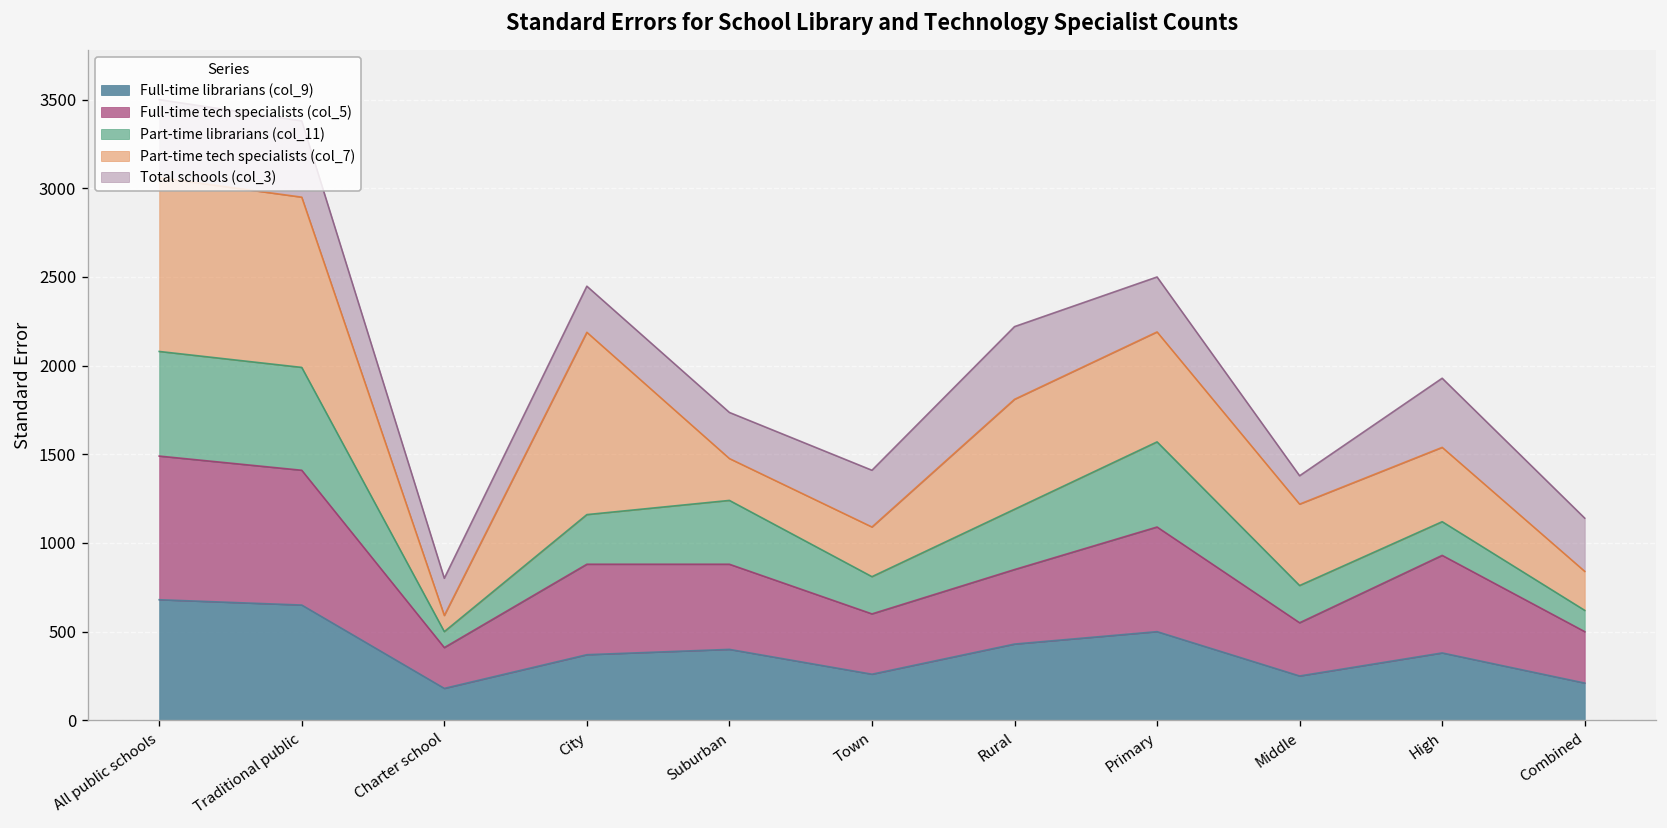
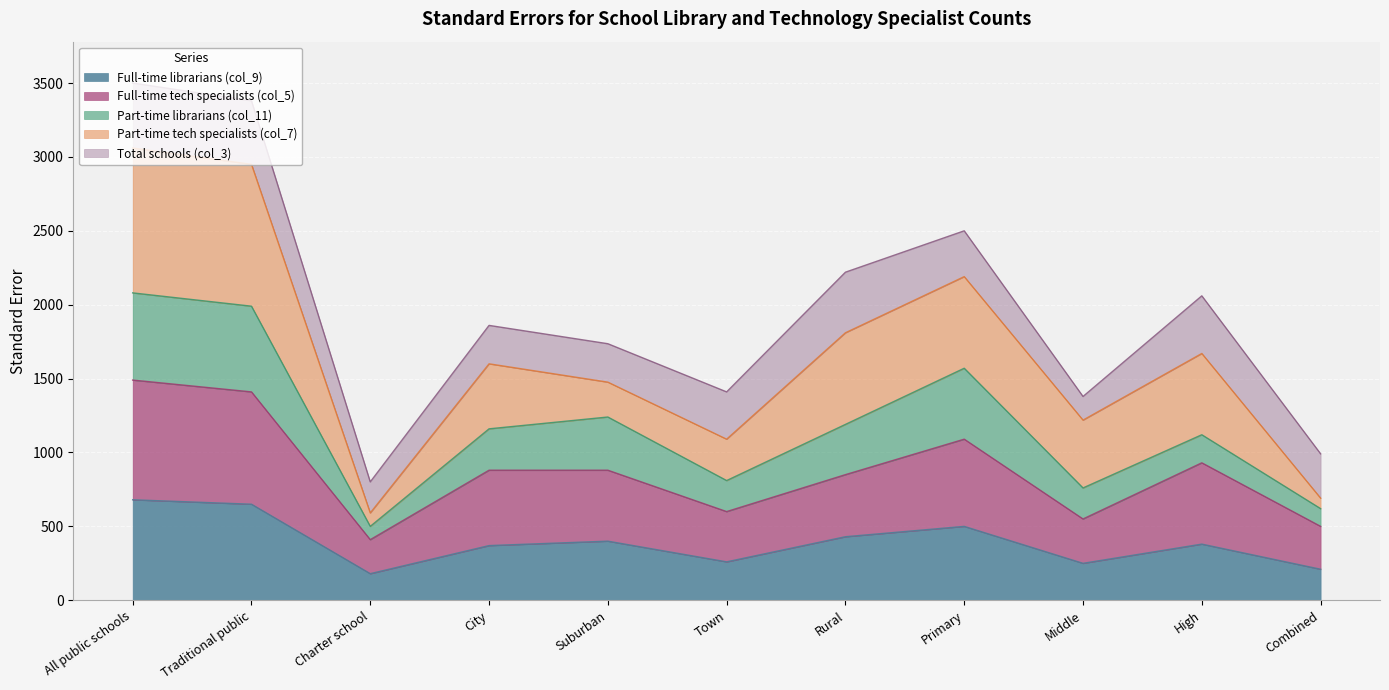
Part-time tech specialists (col_7), City: 1030 -> 440
Part-time tech specialists (col_7), High: 420 -> 550
Part-time tech specialists (col_7), Combined: 220 -> 70
